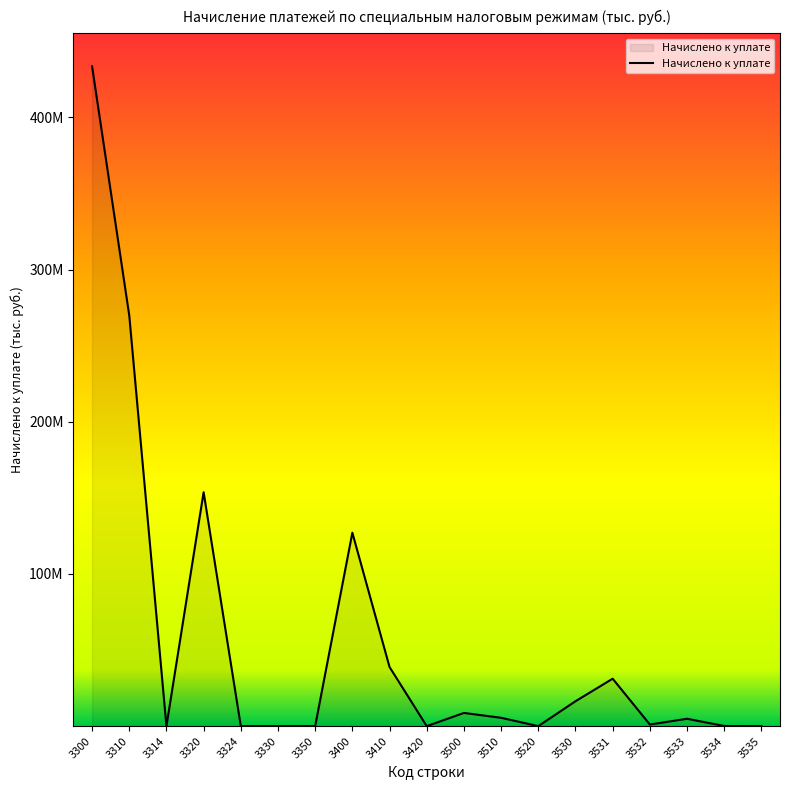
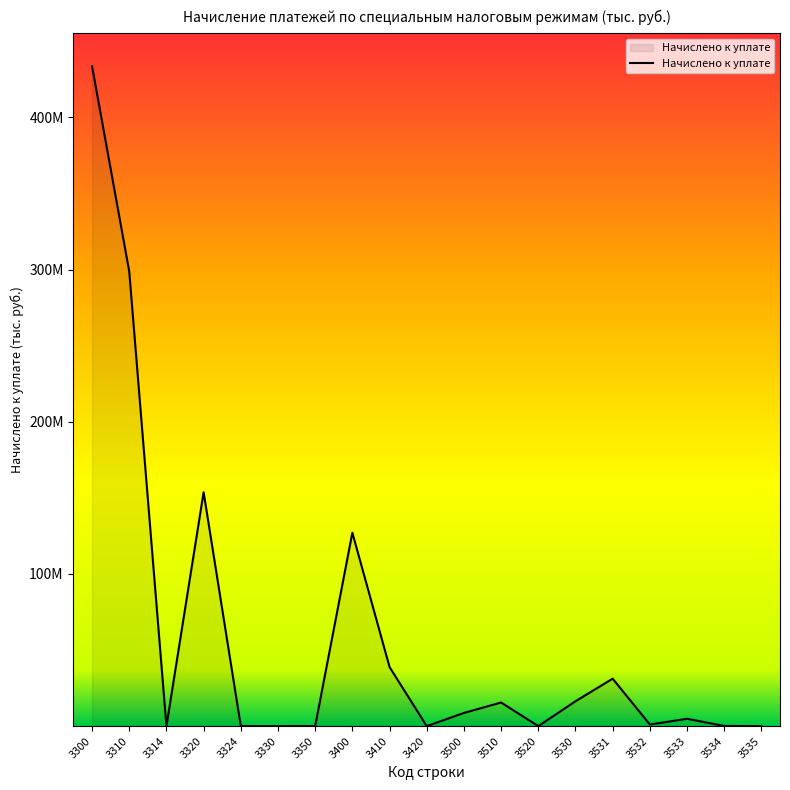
3310: 270000000 -> 299000000
3510: 5000000 -> 16000000
